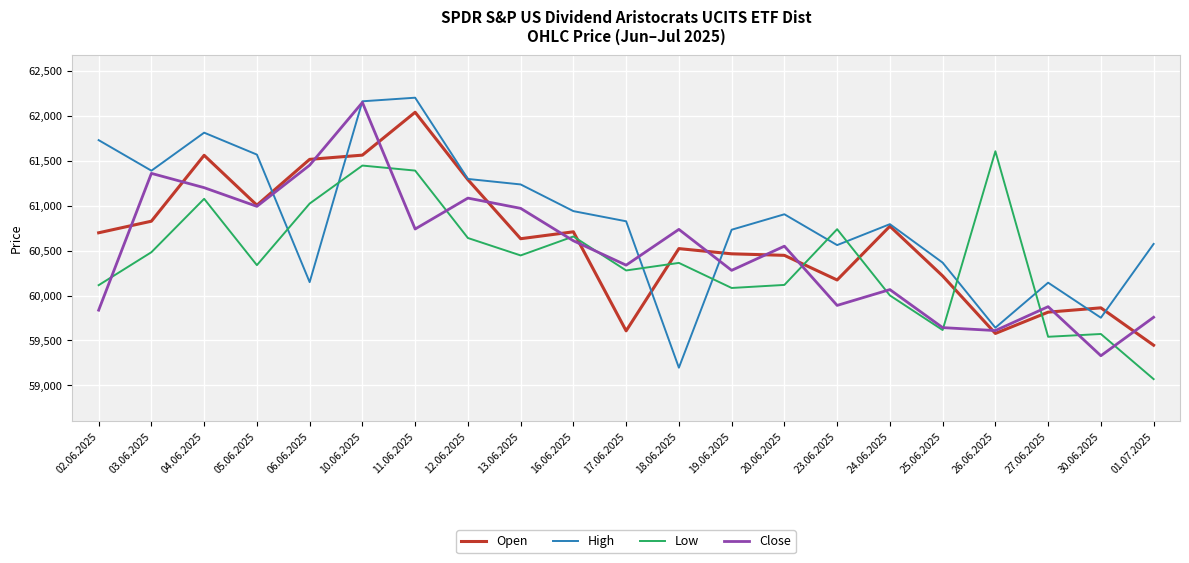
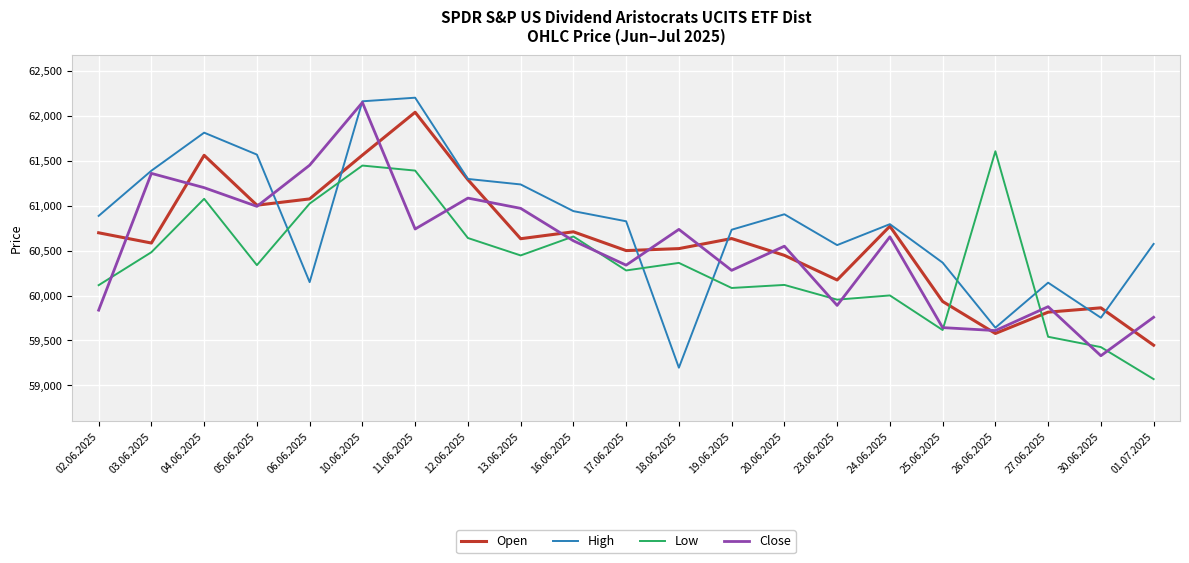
High, 02.06.2025: 61,700 -> 60,900
Open, 03.06.2025: 60,800 -> 60,600
Open, 06.06.2025: 61,500 -> 61,100
Open, 17.06.2025: 59,600 -> 60,500
Open, 19.06.2025: 60,500 -> 60,600
Low, 23.06.2025: 60,700 -> 60,000
Close, 24.06.2025: 60,100 -> 60,700
Open, 25.06.2025: 60,200 -> 59,900
Low, 30.06.2025: 59,600 -> 59,400
